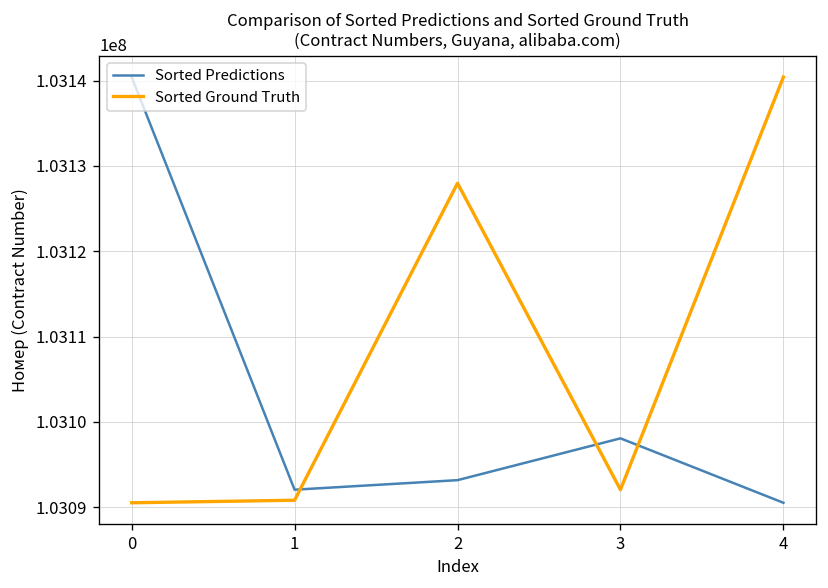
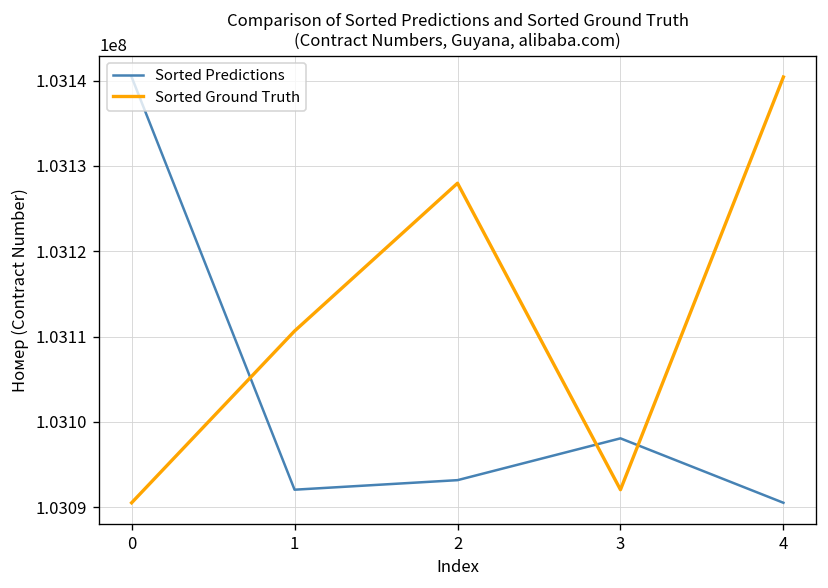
Sorted Ground Truth, 1: 103091000 -> 103111000
